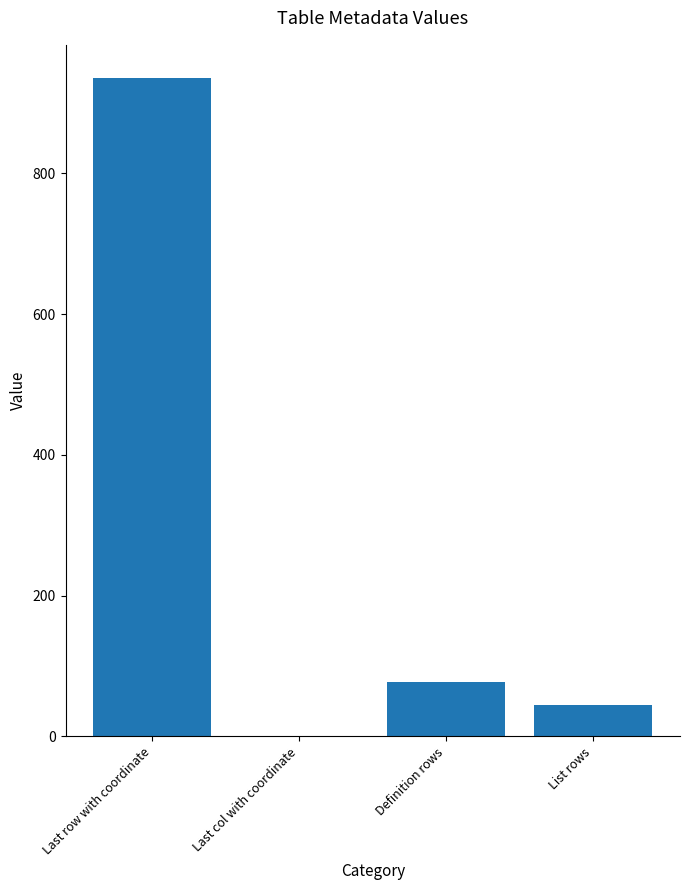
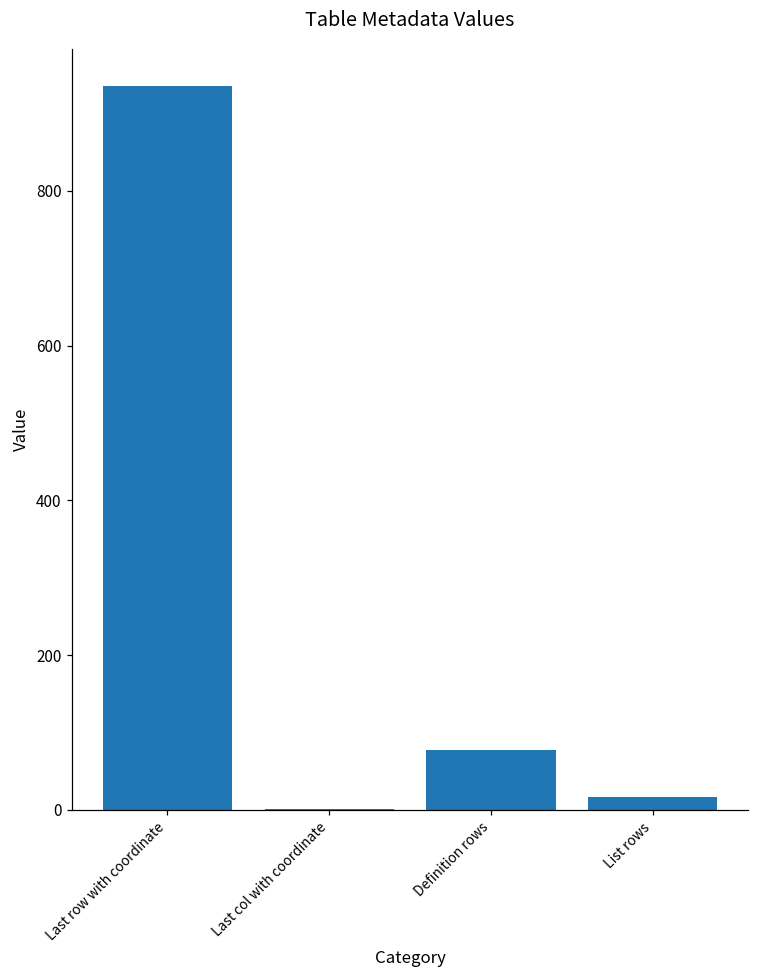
List rows: 50 -> 20
